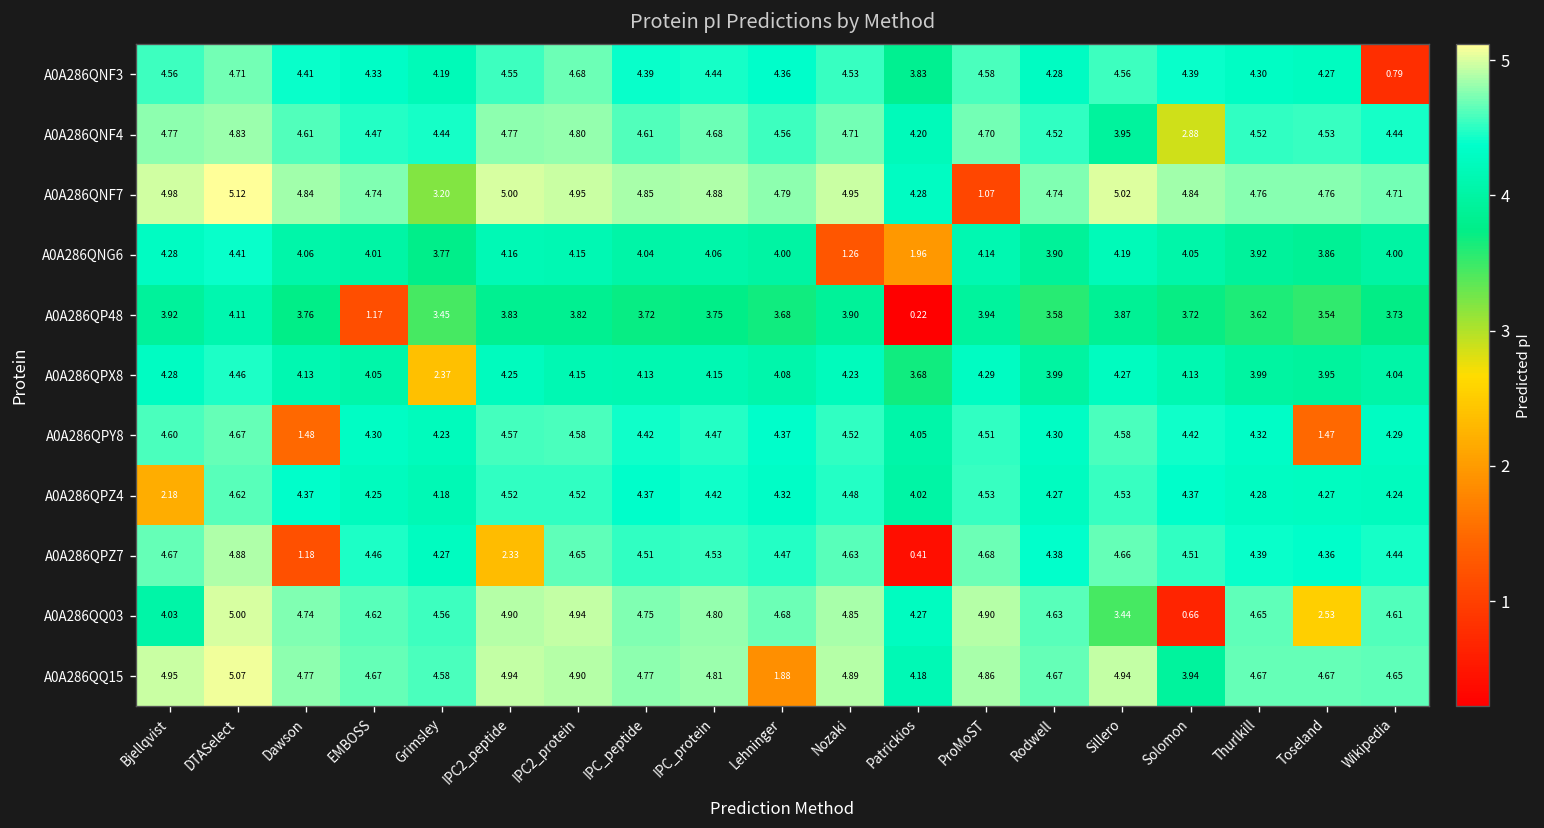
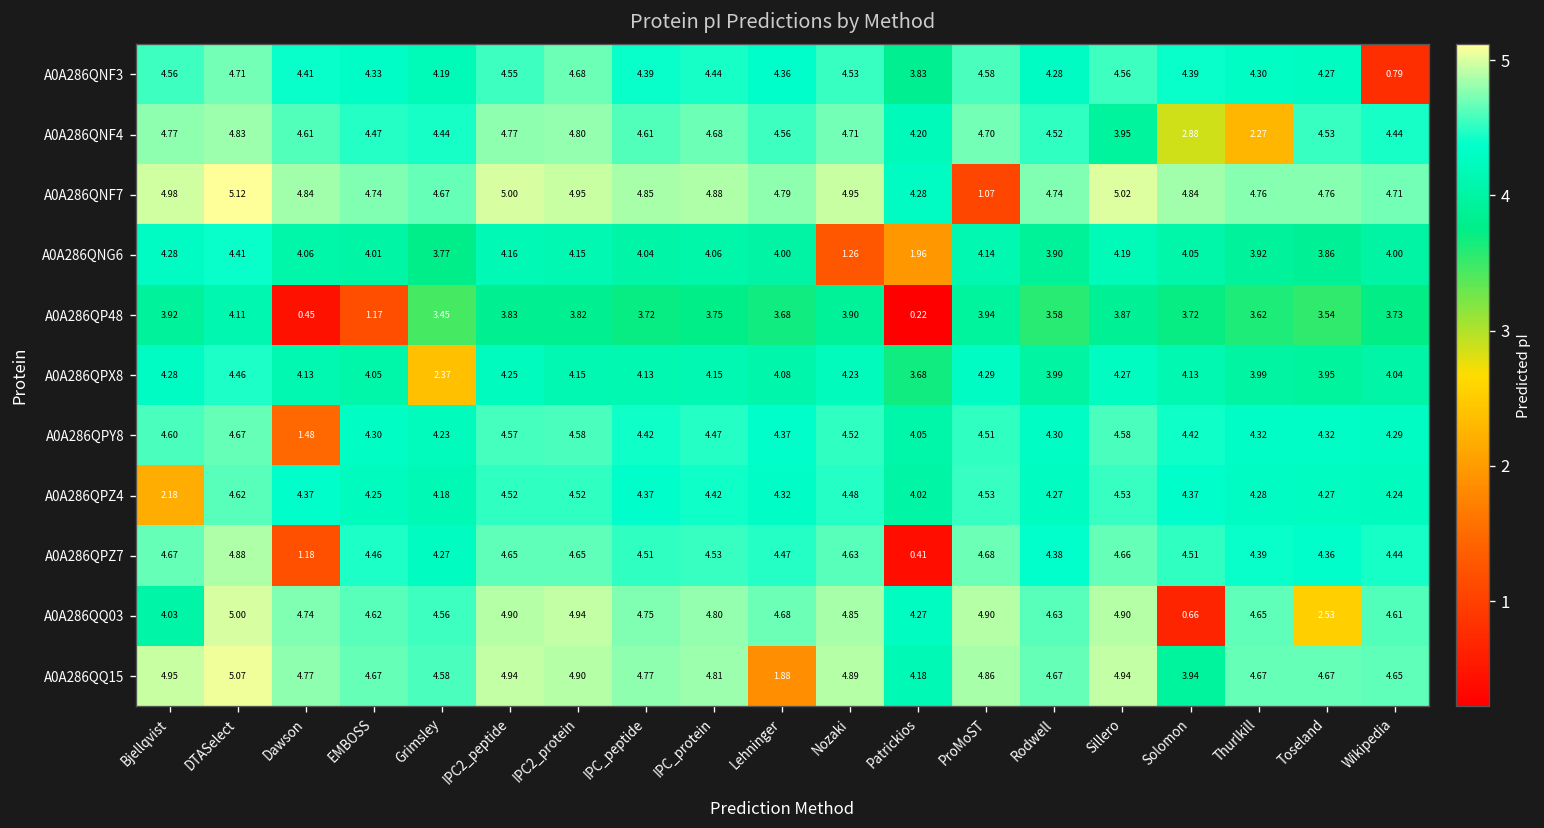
A0A286QNF4, Thurlkill: 4.52 -> 2.27
A0A286QNF7, Grimsley: 3.20 -> 4.67
A0A286QP48, Dawson: 3.76 -> 0.45
A0A286QPY8, Toseland: 1.47 -> 4.32
A0A286QPZ7, IPC2_peptide: 2.33 -> 4.65
A0A286QQ03, Sillero: 3.44 -> 4.90
